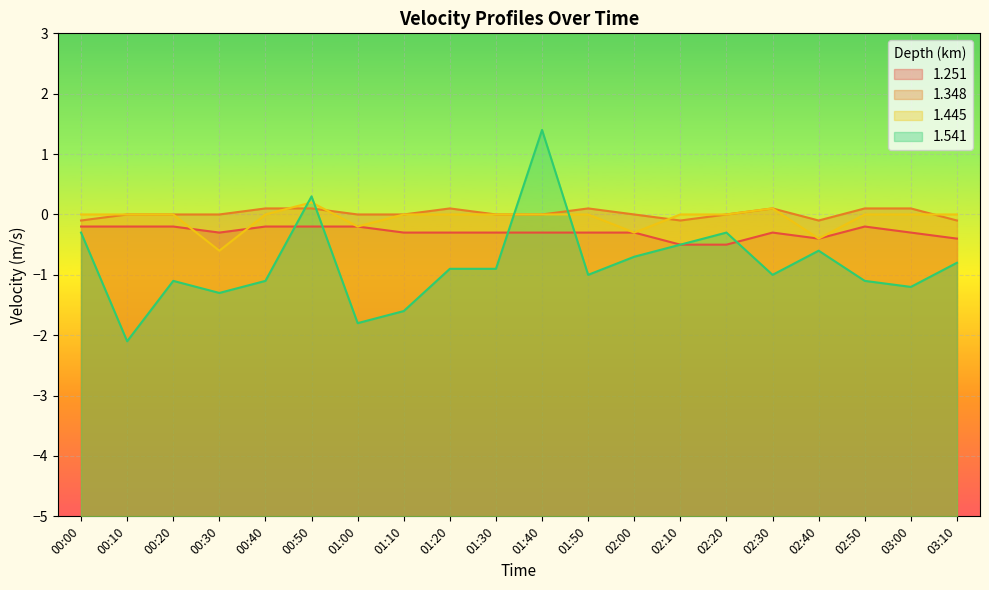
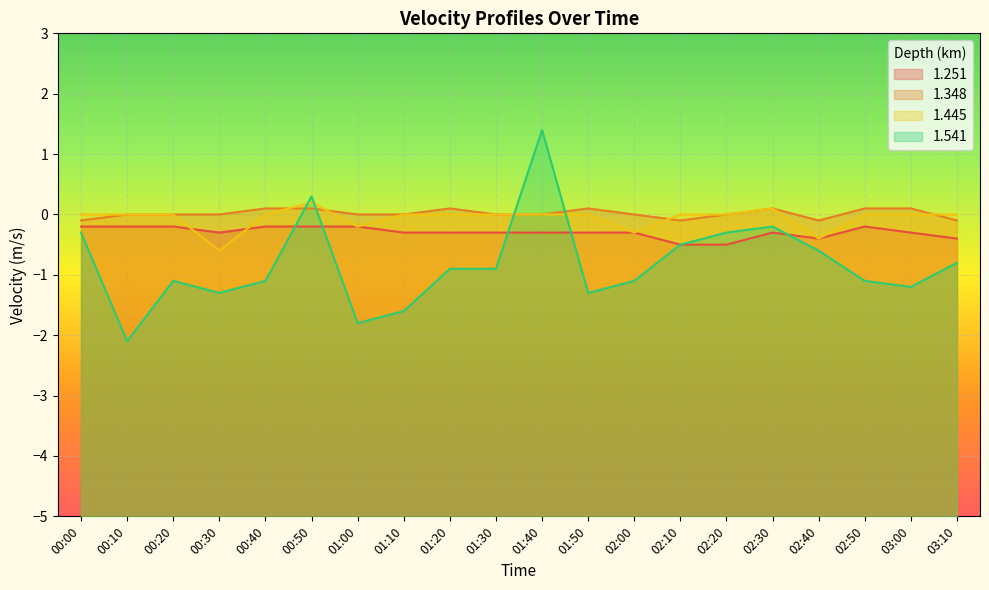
1.541, 01:50: -1.0 -> -1.3
1.541, 02:00: -0.7 -> -1.1
1.541, 02:30: -1.0 -> -0.2
